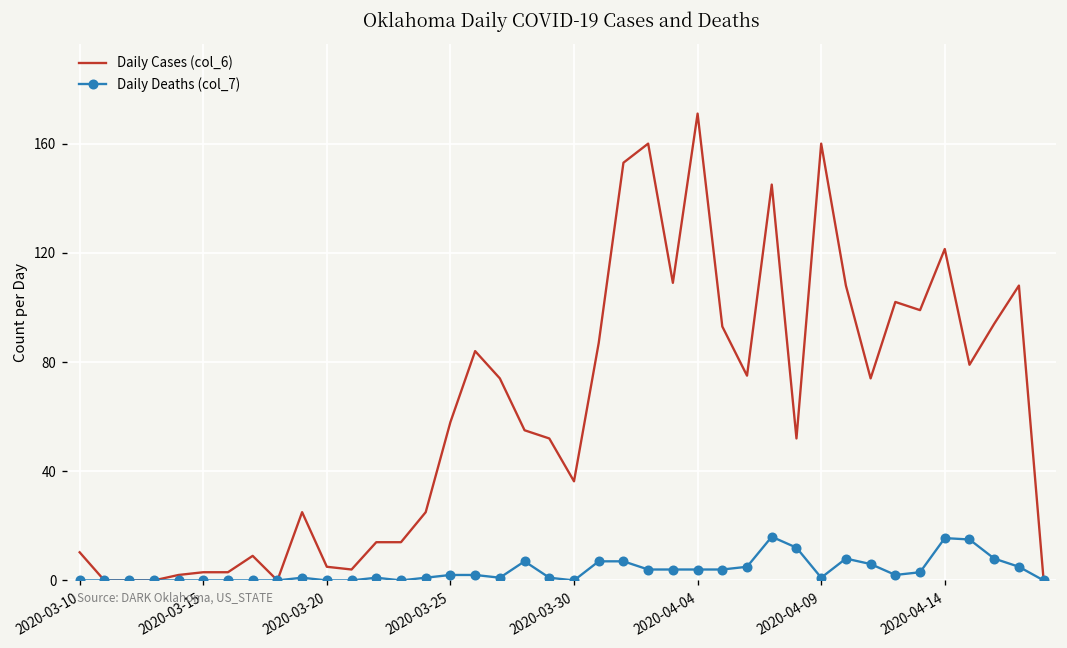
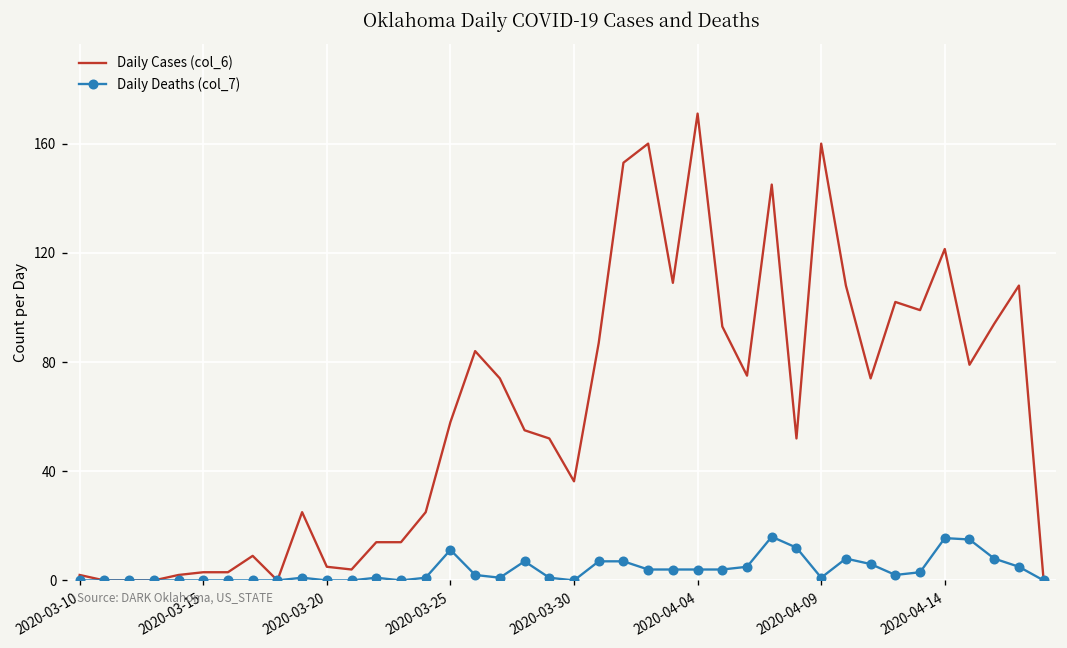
Daily Cases (col_6), 2020-03-10: 10 -> 2
Daily Deaths (col_7), 2020-03-25: 2 -> 11
